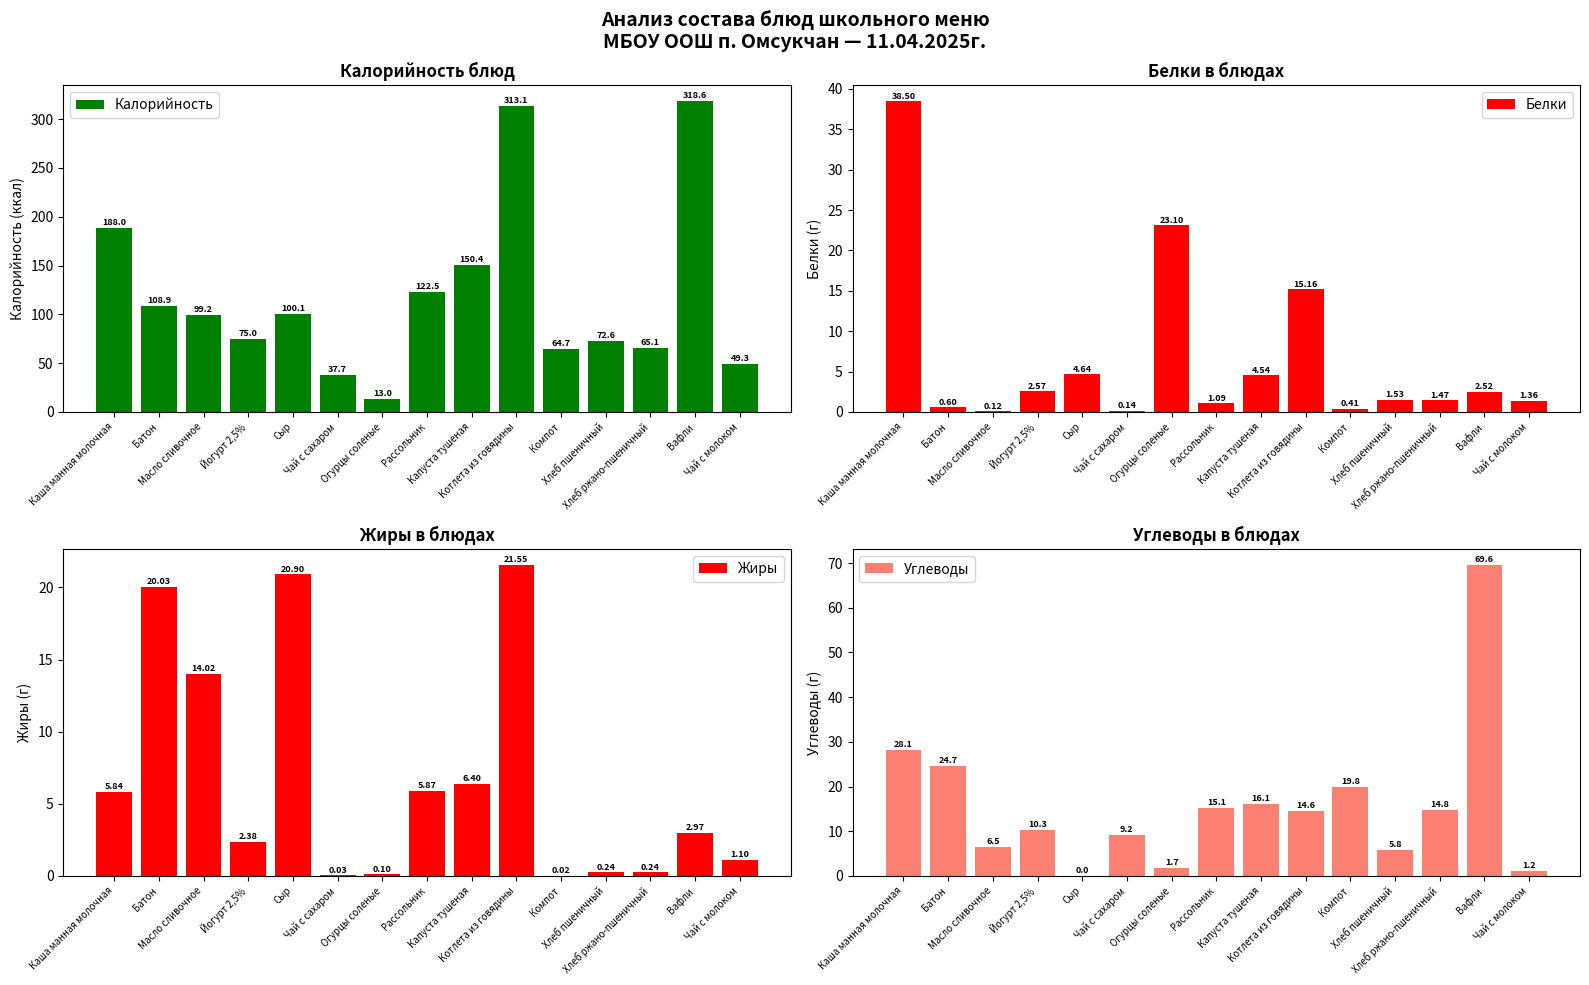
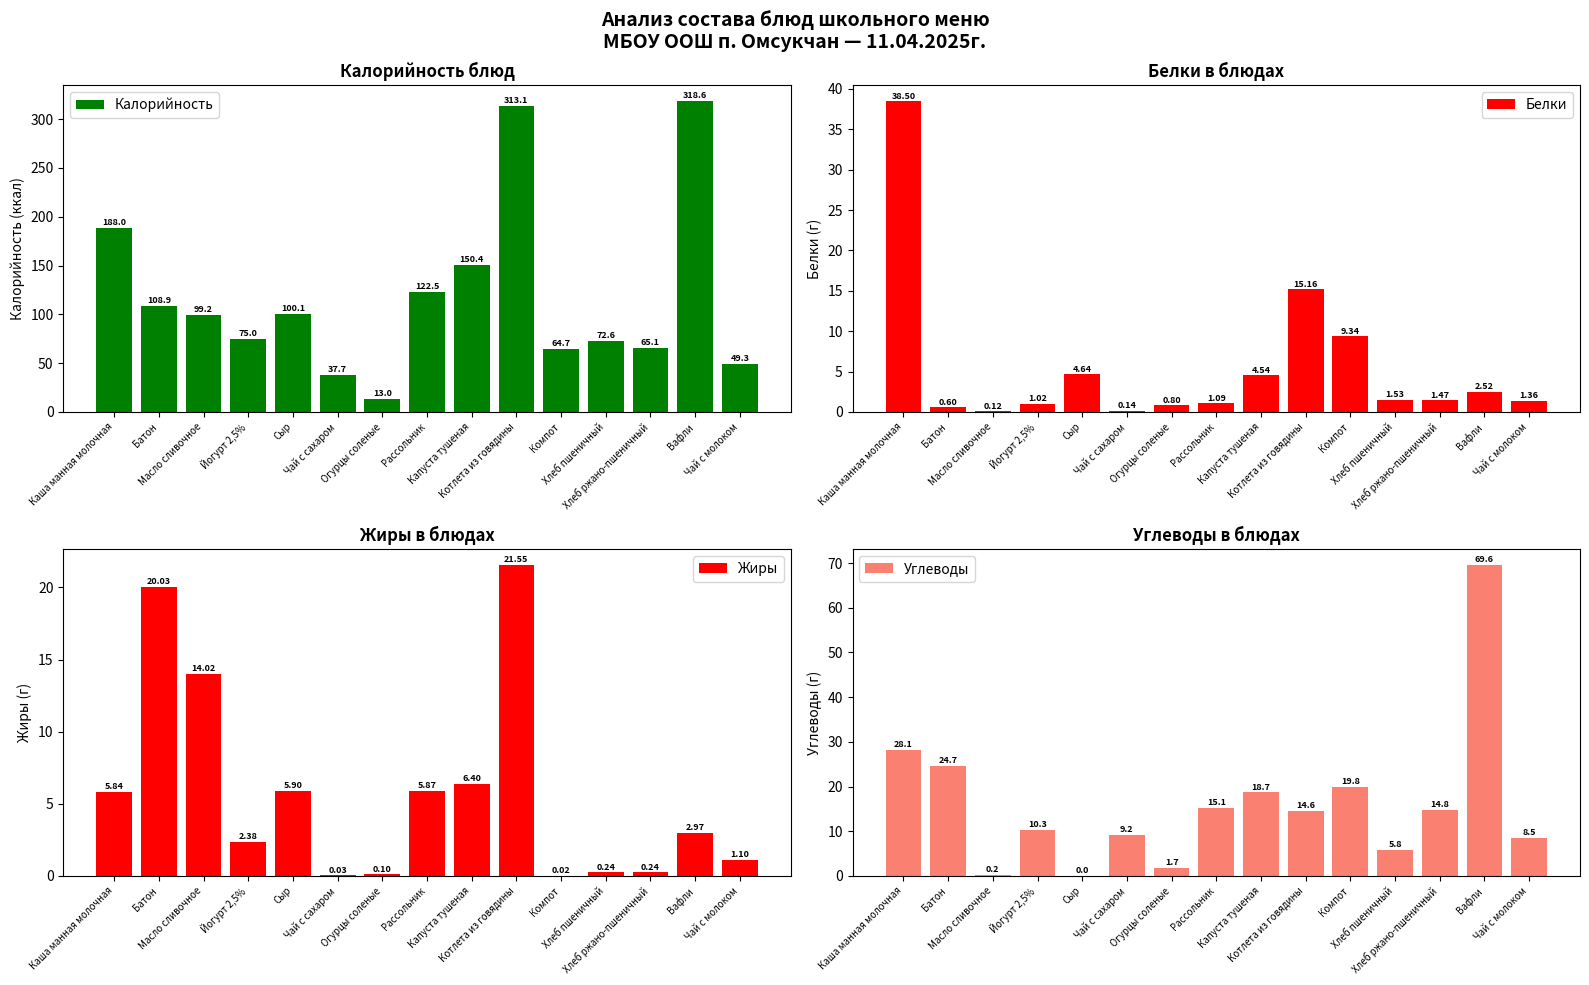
Белки в блюдах, Йогурт 2,5%: 2.57 -> 1.02
Белки в блюдах, Огурцы соленые: 23.10 -> 0.80
Белки в блюдах, Компот: 0.41 -> 9.34
Жиры в блюдах, Сыр: 20.90 -> 5.90
Углеводы в блюдах, Масло сливочное: 6.5 -> 0.2
Углеводы в блюдах, Капуста тушеная: 16.1 -> 18.7
Углеводы в блюдах, Чай с молоком: 1.2 -> 8.5
